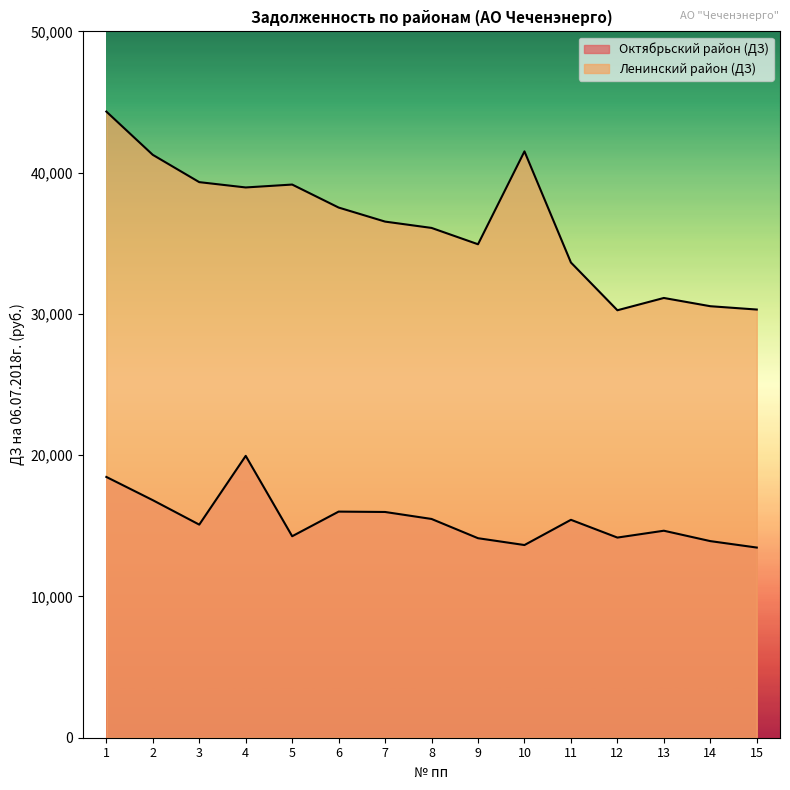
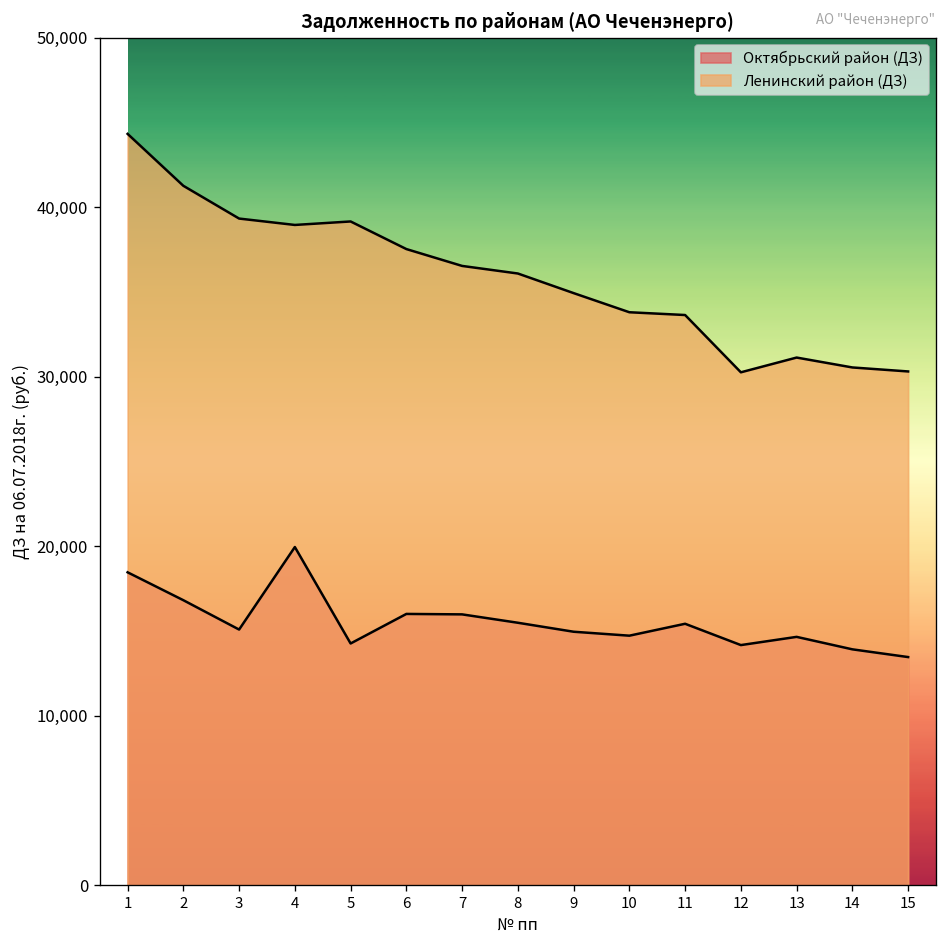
Октябрьский район (ДЗ), 9: 14,100 -> 15,000
Октябрьский район (ДЗ), 10: 13,600 -> 14,700
Ленинский район (ДЗ), 10: 41,500 -> 33,800
